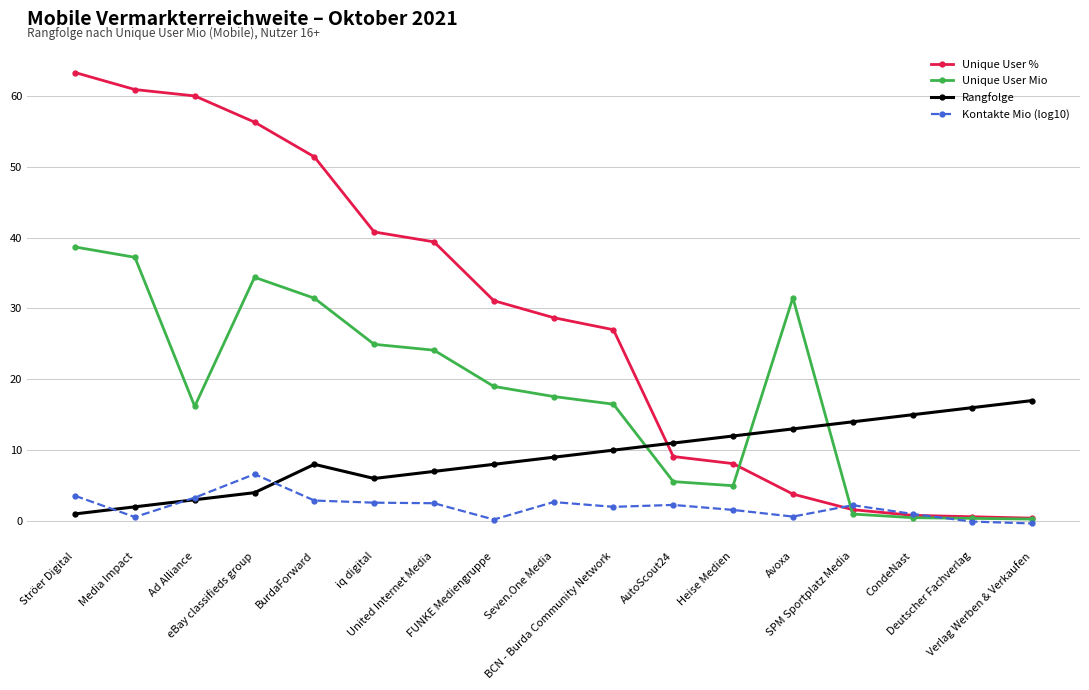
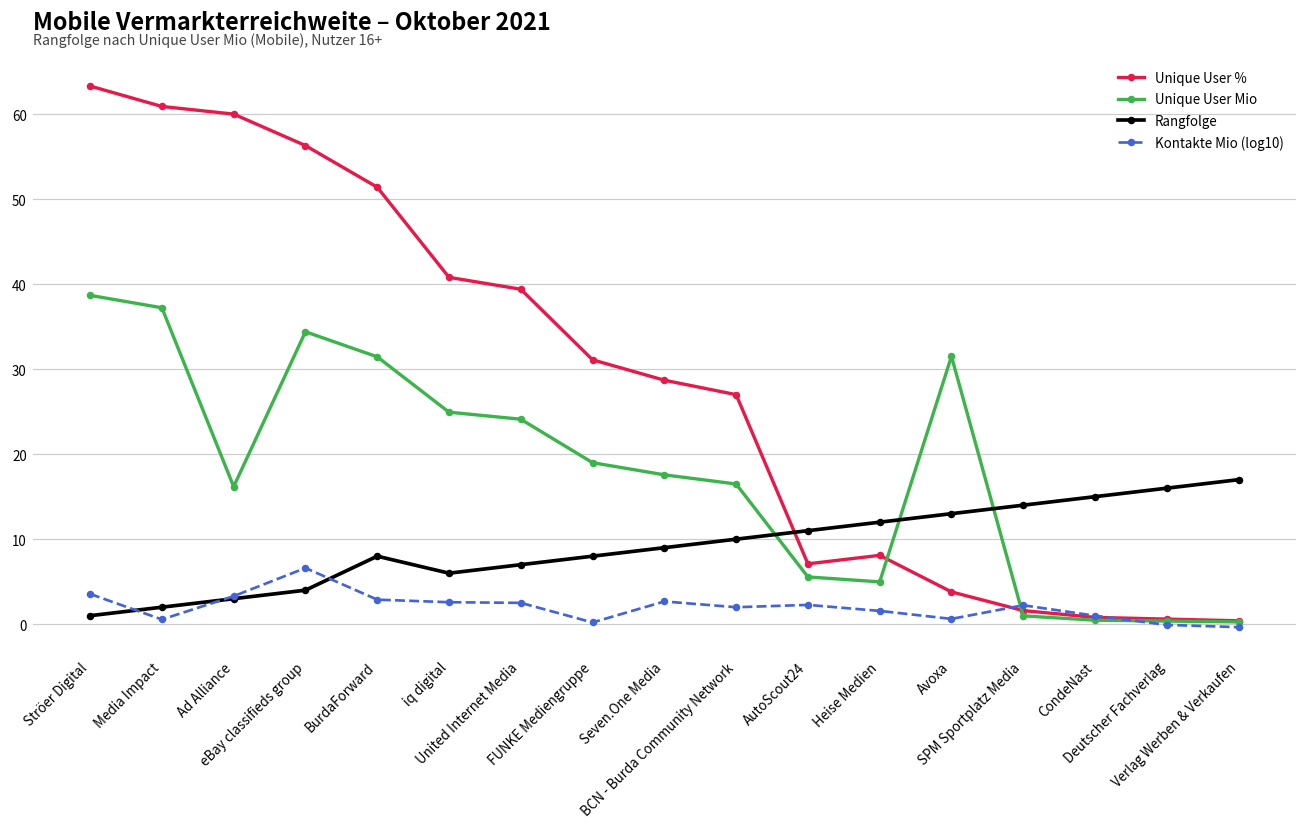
Unique User %, AutoScout24: 9 -> 7
